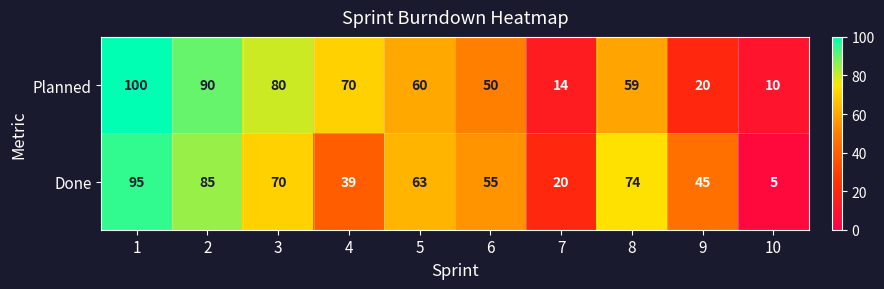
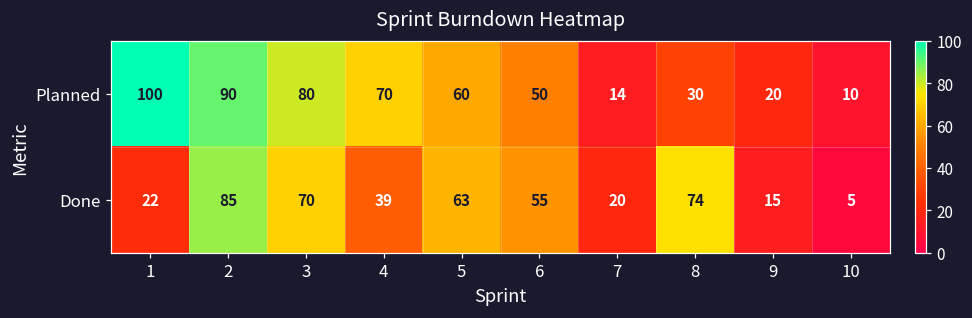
Planned, 8: 59 -> 30
Done, 1: 95 -> 22
Done, 9: 45 -> 15
